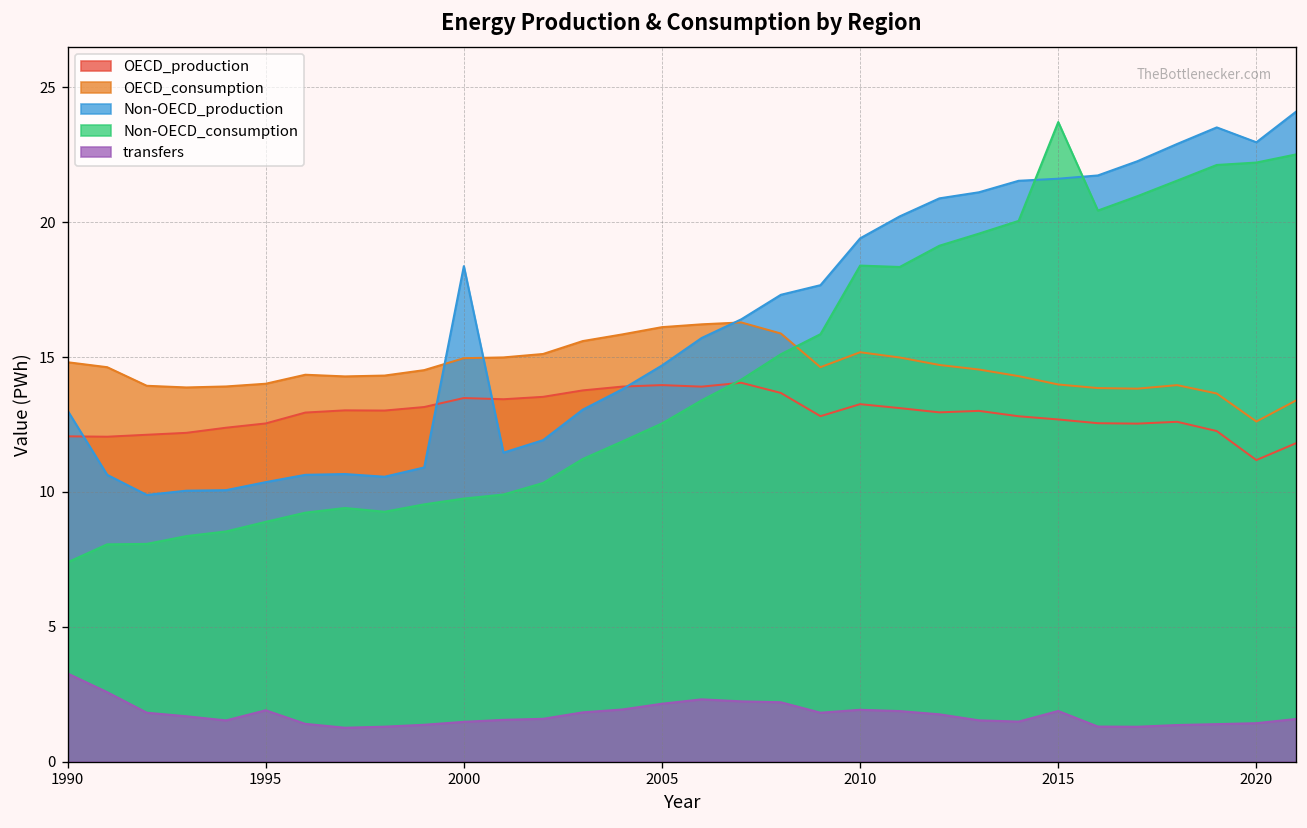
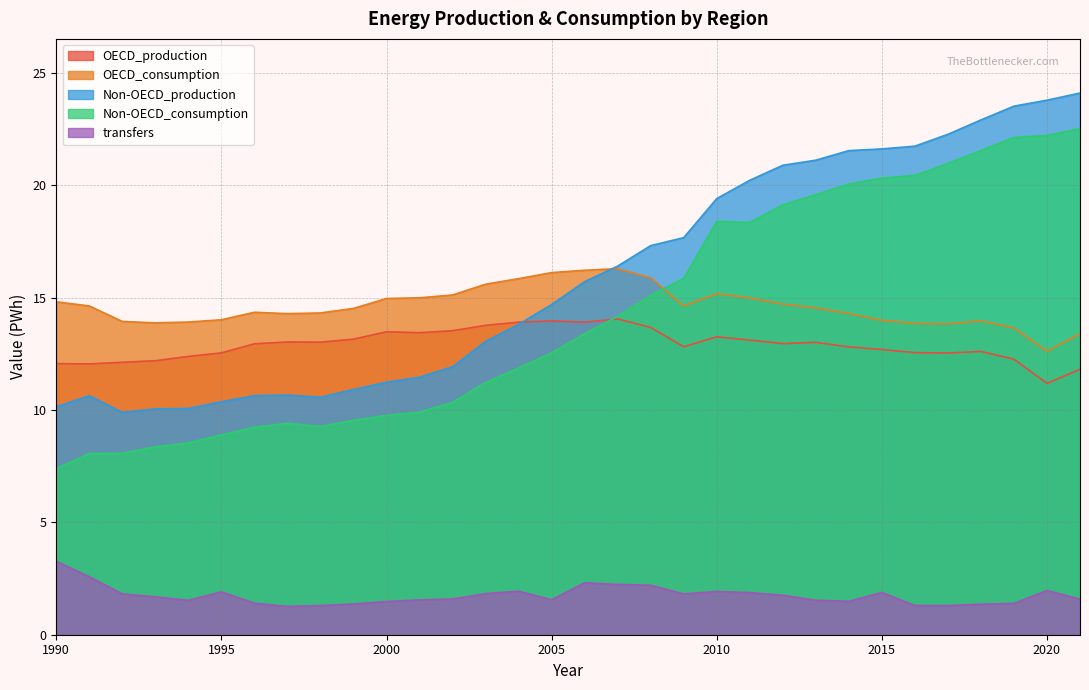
Non-OECD_production, 1990: 13.0 -> 10.1
Non-OECD_production, 2000: 18.4 -> 11.2
transfers, 2005: 2.1 -> 1.6
Non-OECD_consumption, 2015: 23.7 -> 20.3
Non-OECD_production, 2020: 23.0 -> 23.8
transfers, 2020: 1.4 -> 2.0
